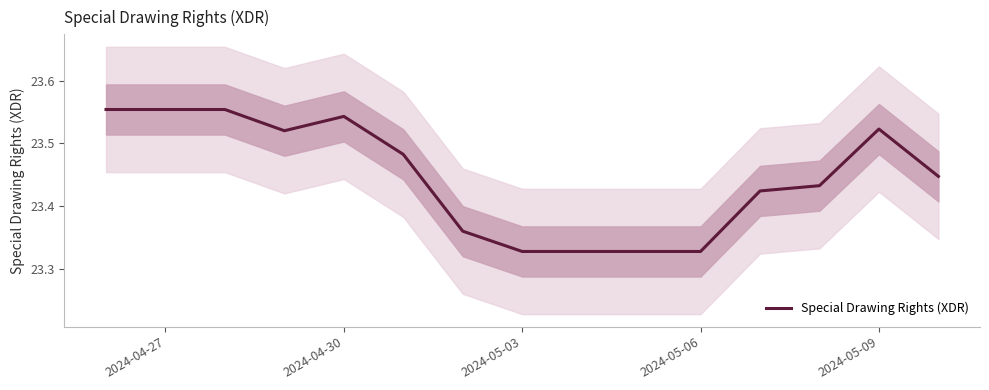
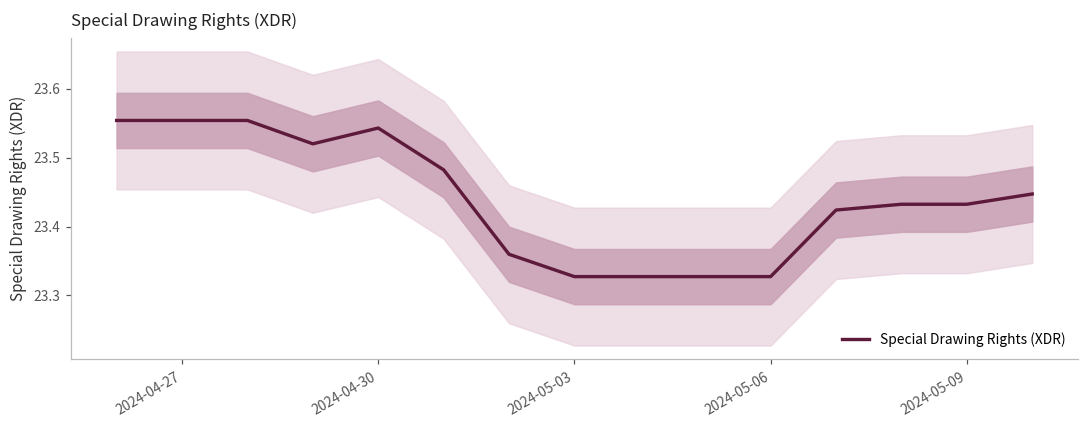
Special Drawing Rights (XDR), 2024-05-09: 23.52 -> 23.43
